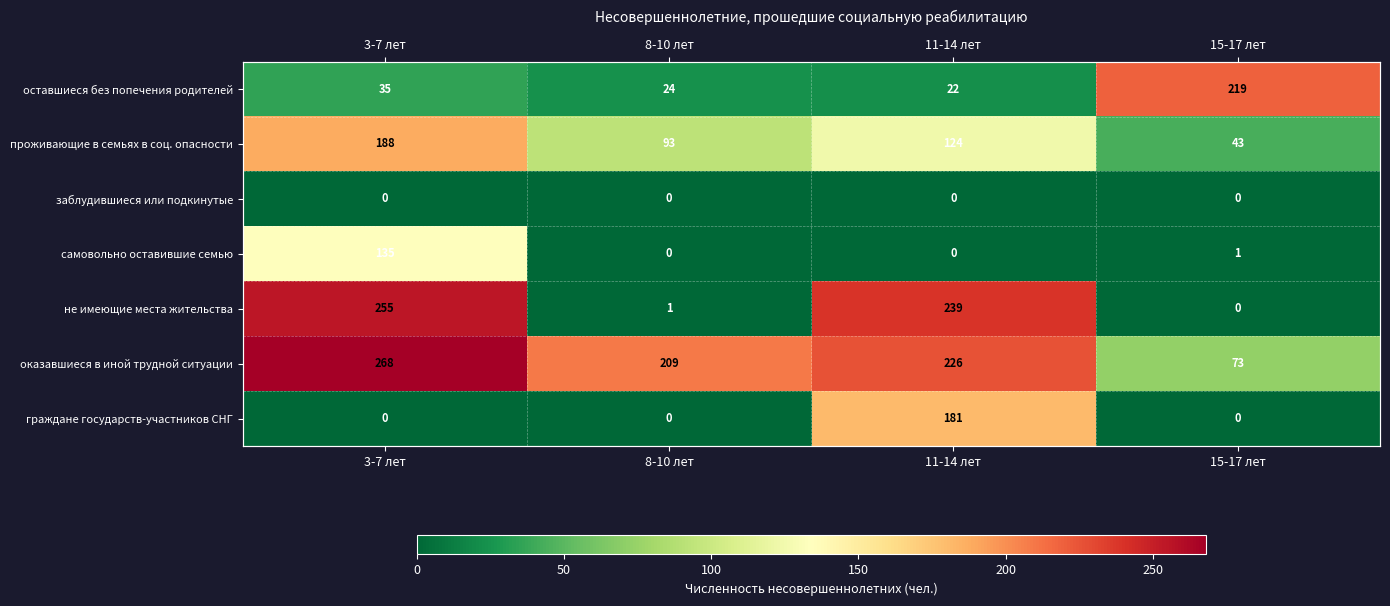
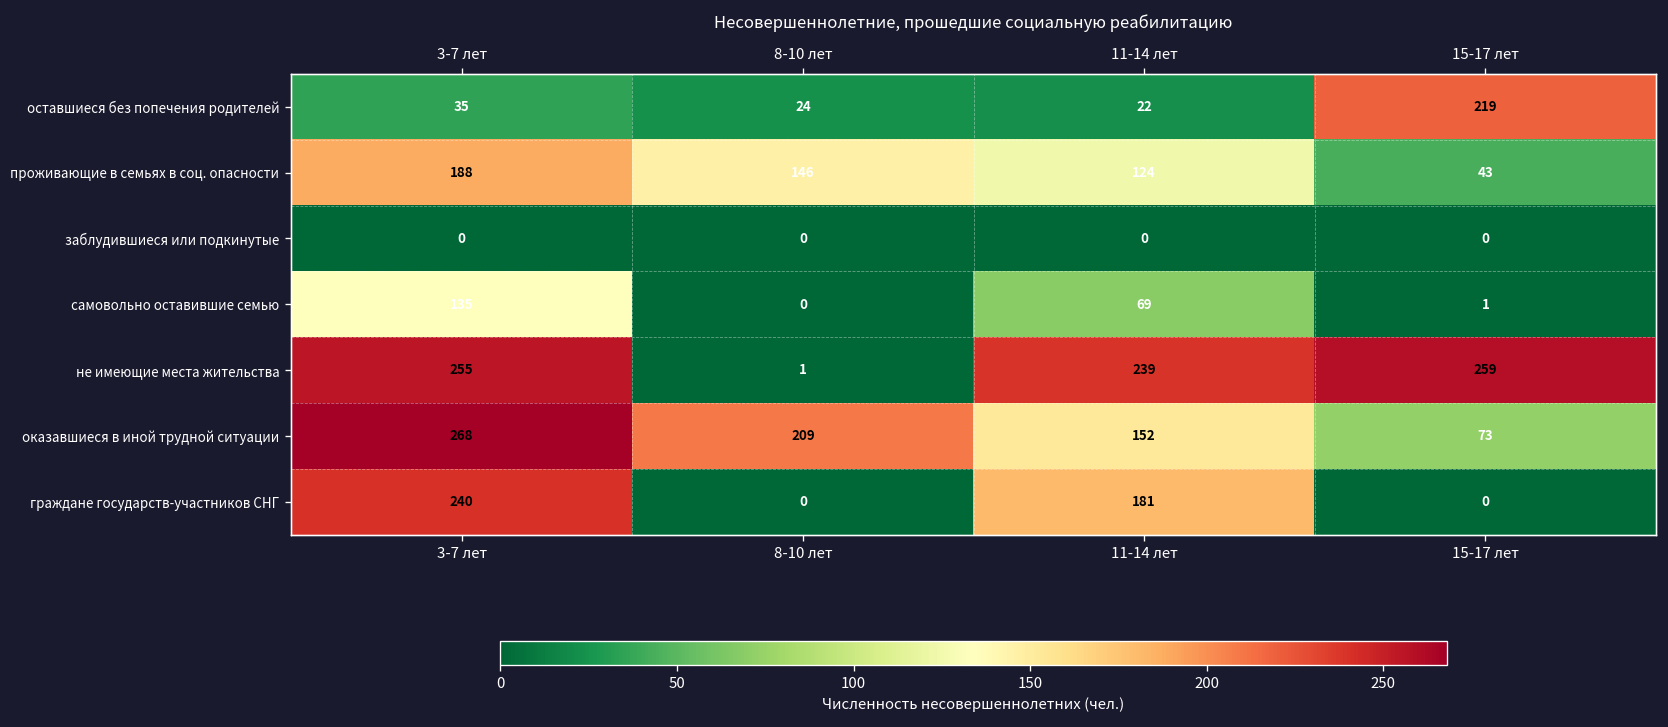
проживающие в семьях в соц. опасности, 8-10 лет: 93 -> 146
самовольно оставившие семью, 11-14 лет: 0 -> 69
не имеющие места жительства, 15-17 лет: 0 -> 259
оказавшиеся в иной трудной ситуации, 11-14 лет: 226 -> 152
граждане государств-участников СНГ, 3-7 лет: 0 -> 240
